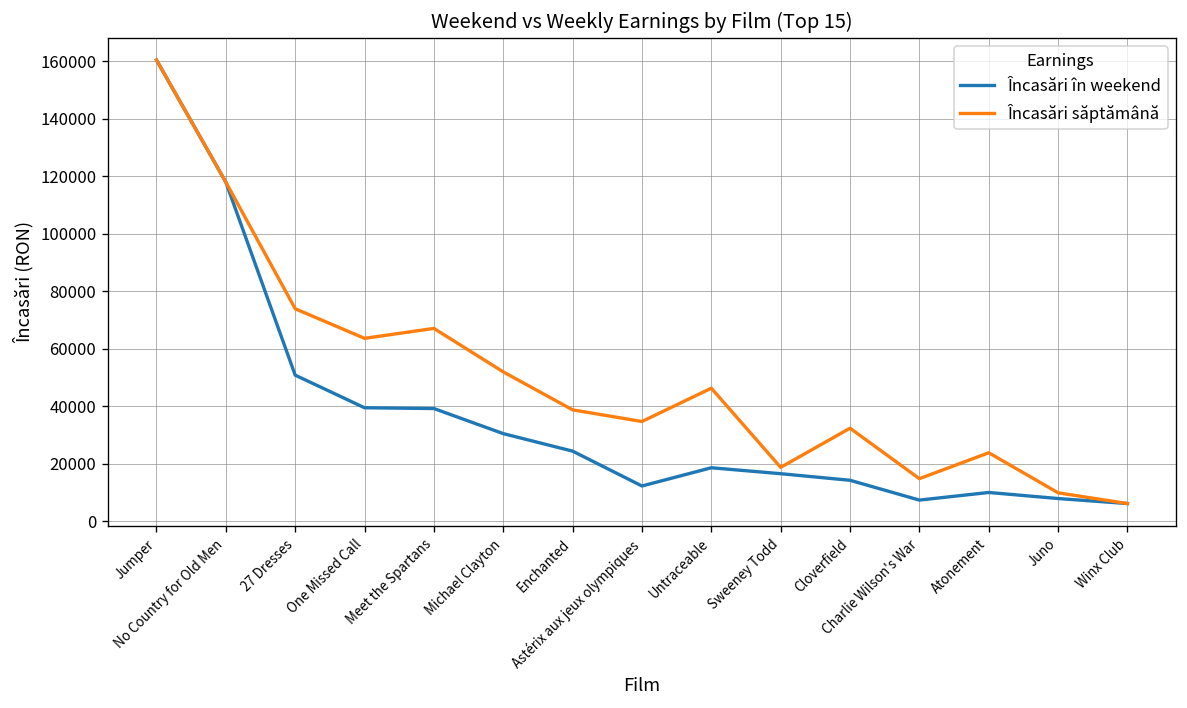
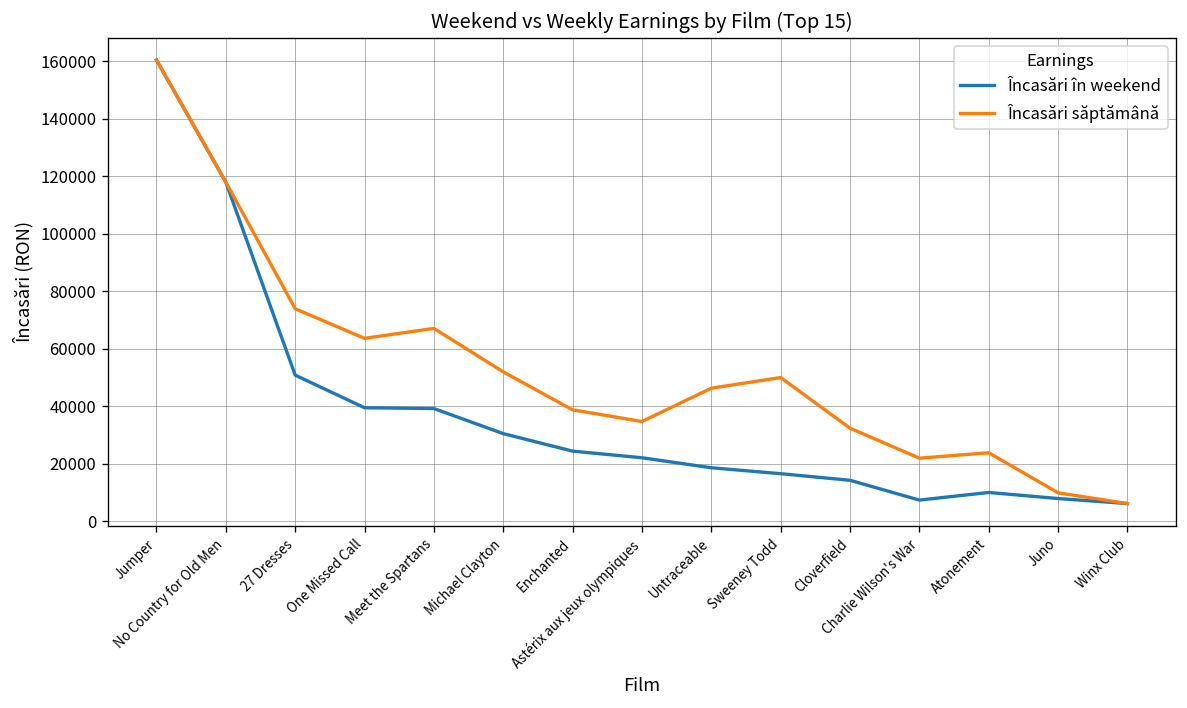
Încasări în weekend, Astérix aux jeux olympiques: 12000 -> 22000
Încasări săptămână, Sweeney Todd: 19000 -> 50000
Încasări săptămână, Charlie Wilson's War: 15000 -> 22000
